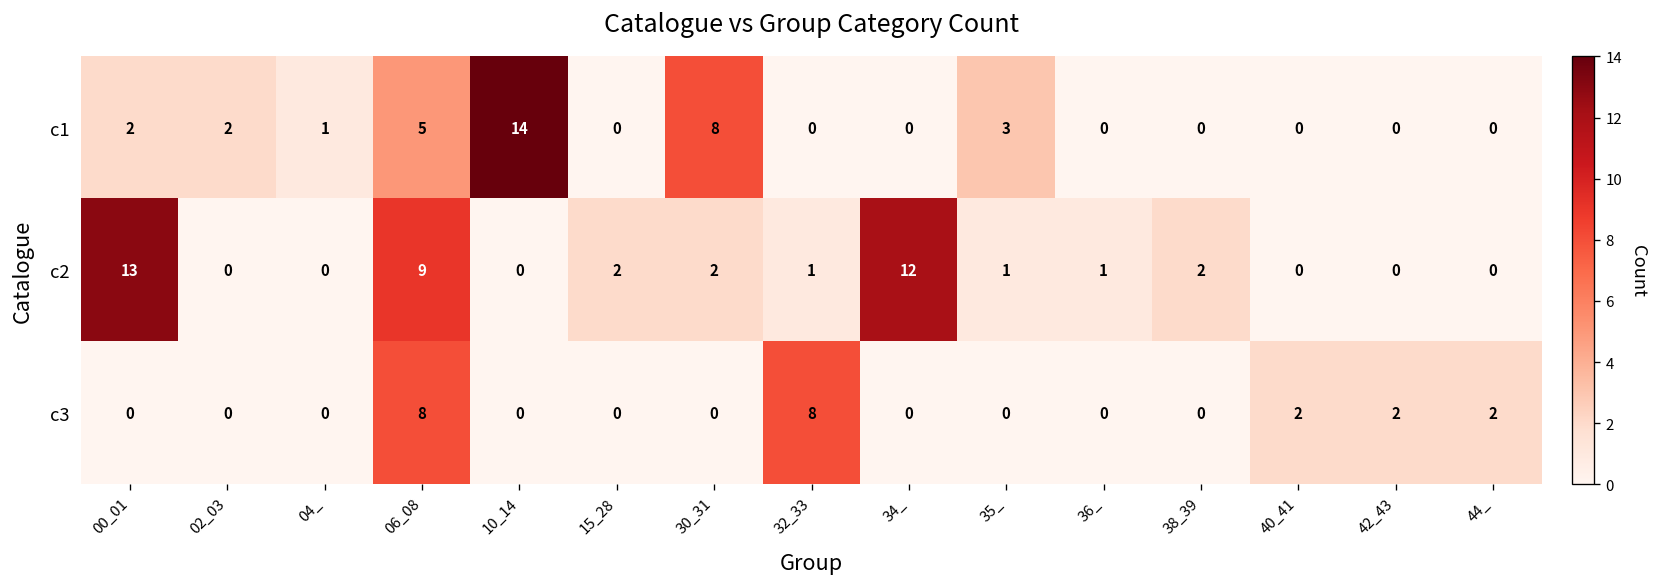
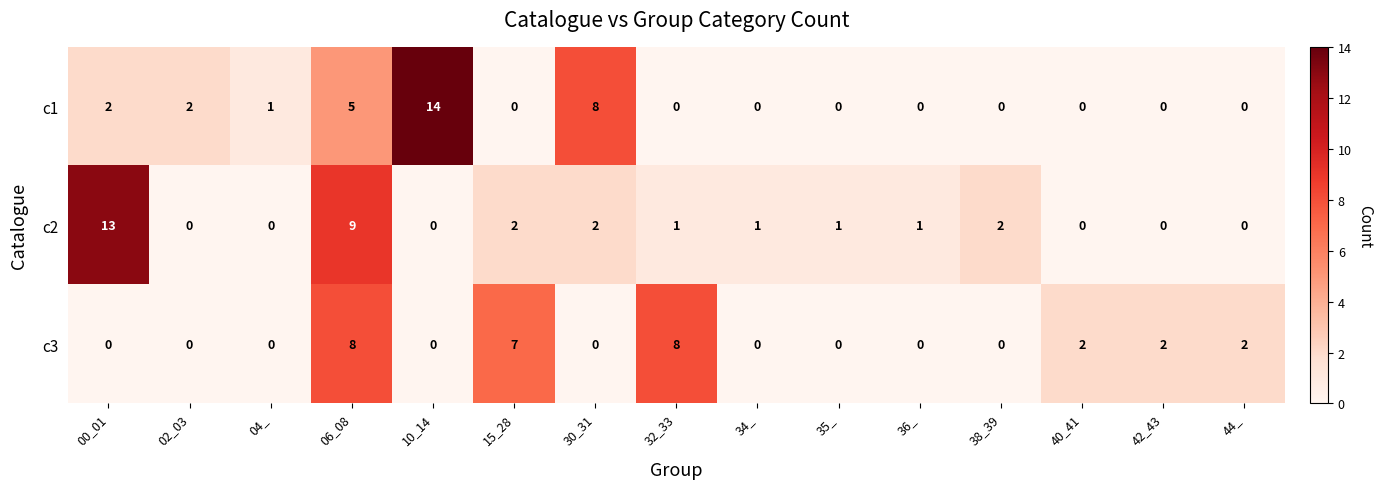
c1, 35_: 3 -> 0
c2, 34_: 12 -> 1
c3, 15_28: 0 -> 7
